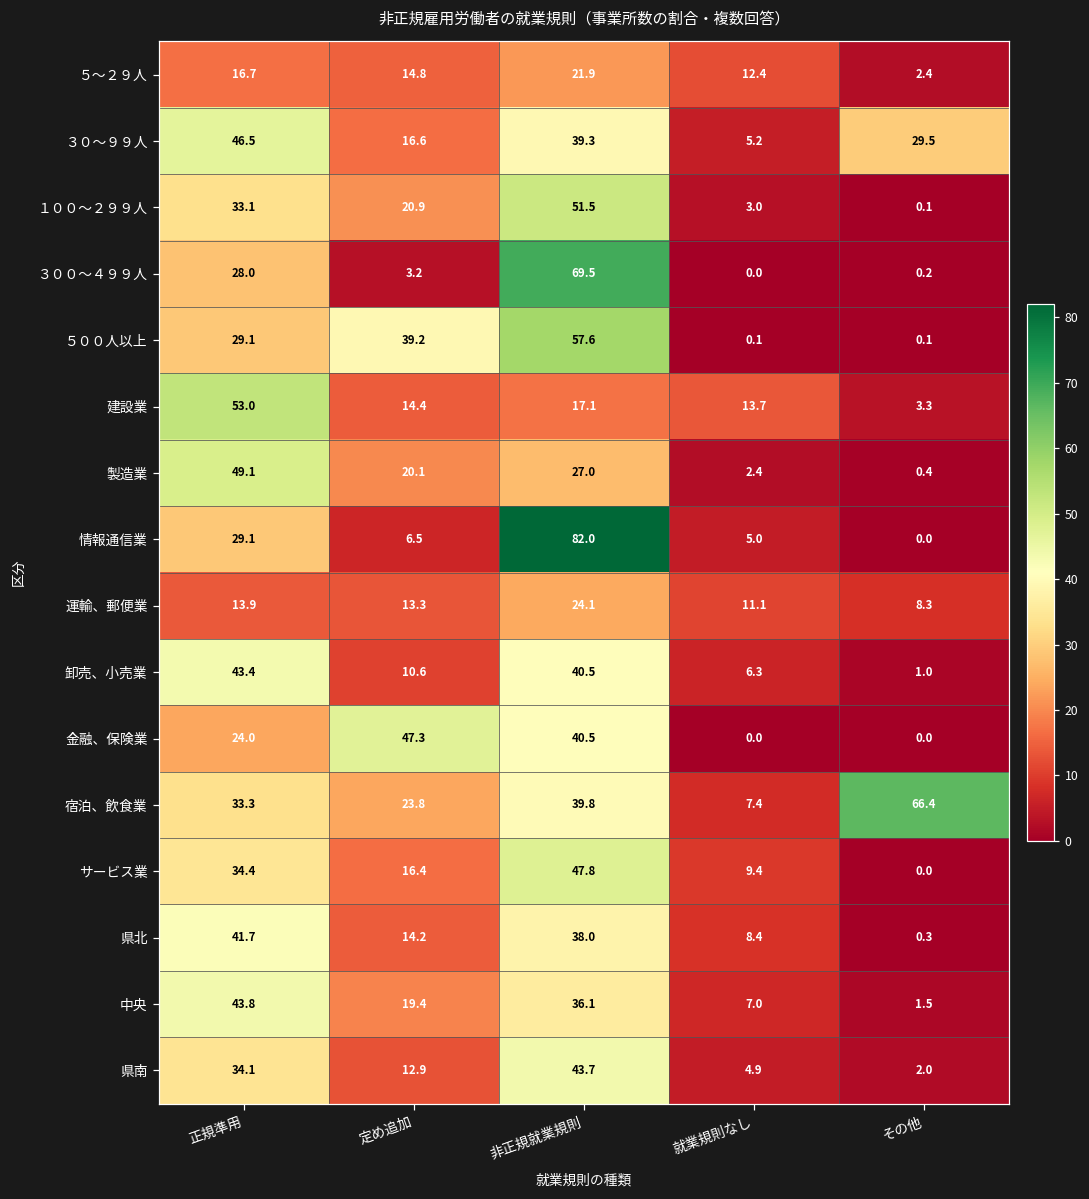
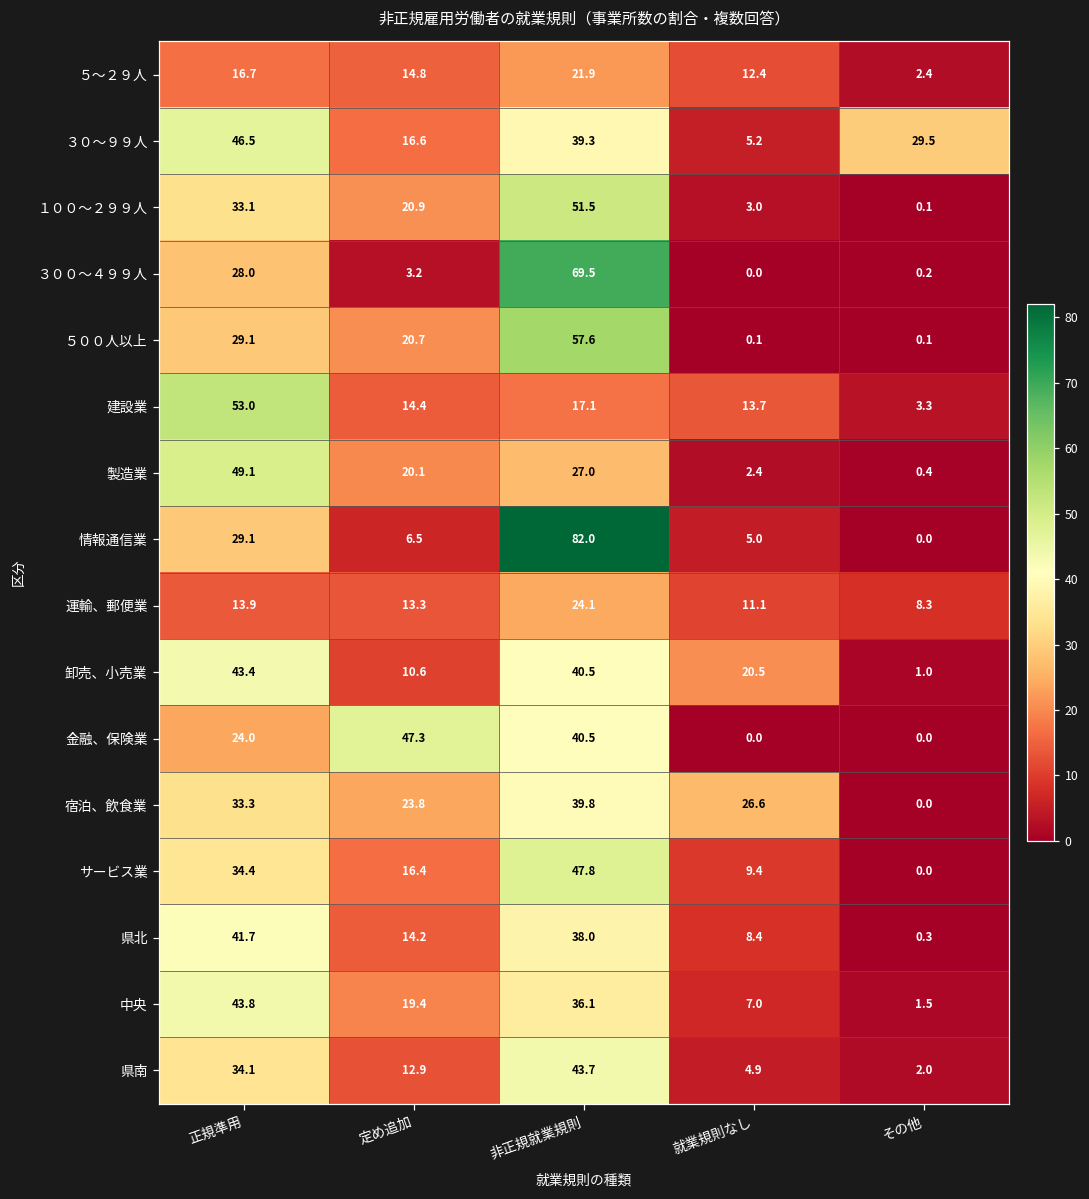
５００人以上, 定め追加: 39.2 -> 20.7
卸売、小売業, 就業規則なし: 6.3 -> 20.5
宿泊、飲食業, 就業規則なし: 7.4 -> 26.6
宿泊、飲食業, その他: 66.4 -> 0.0
